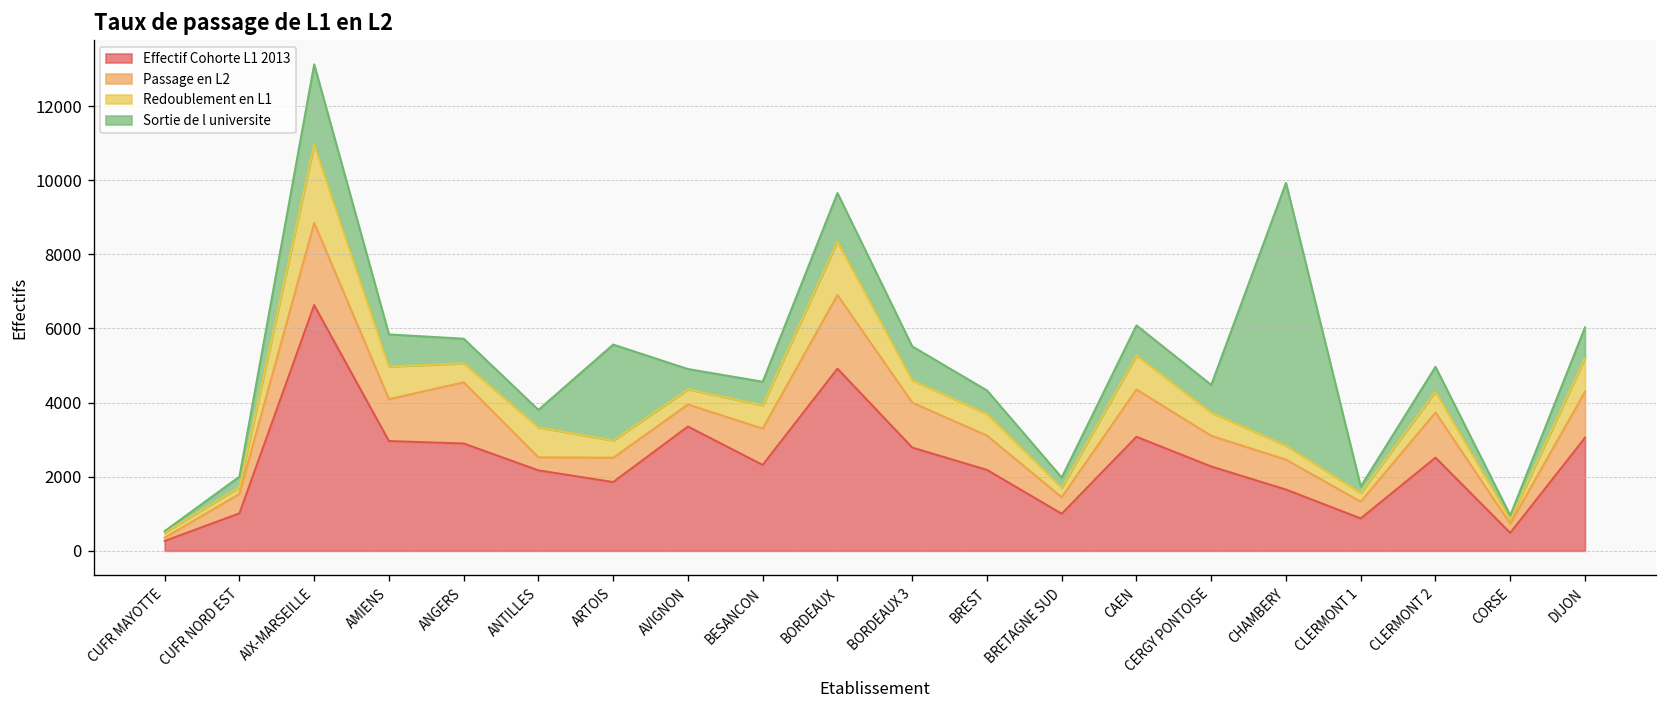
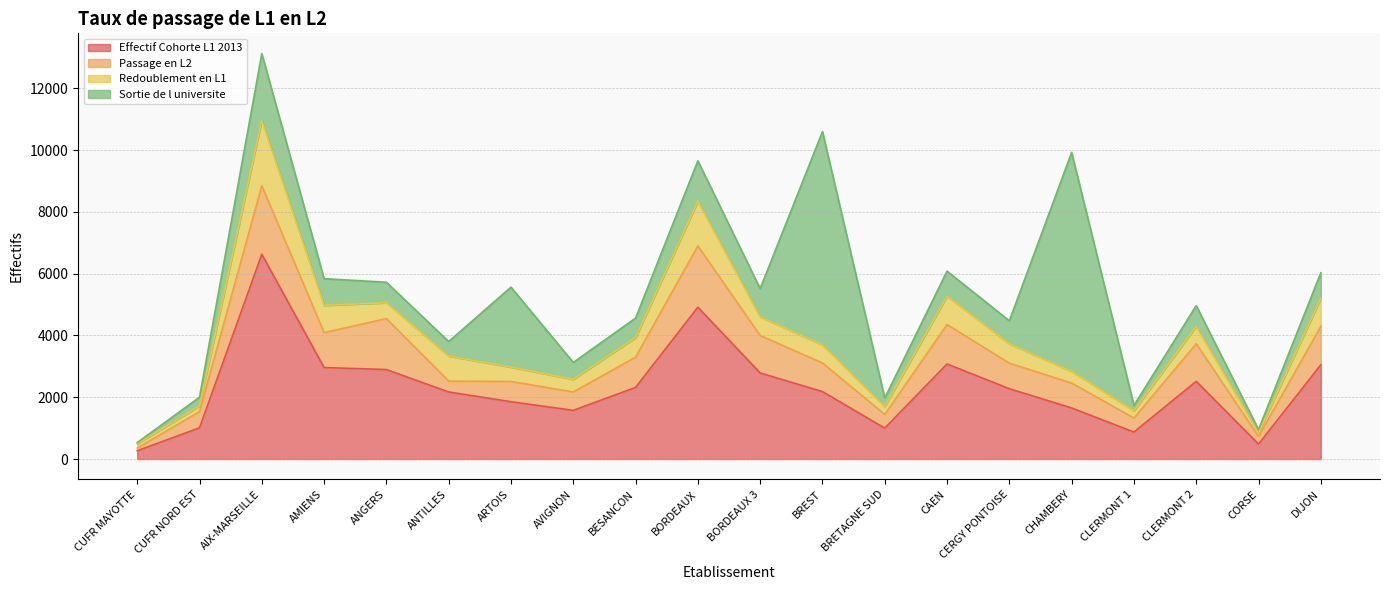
Effectif Cohorte L1 2013, AVIGNON: 3400 -> 1600
Sortie de l universite, BREST: 600 -> 6900
